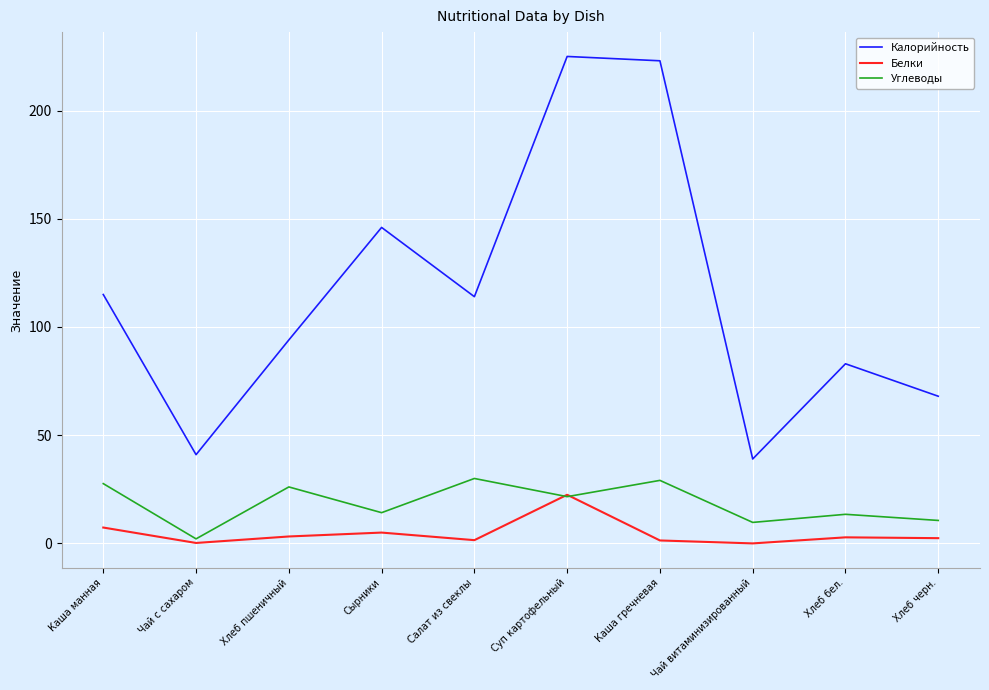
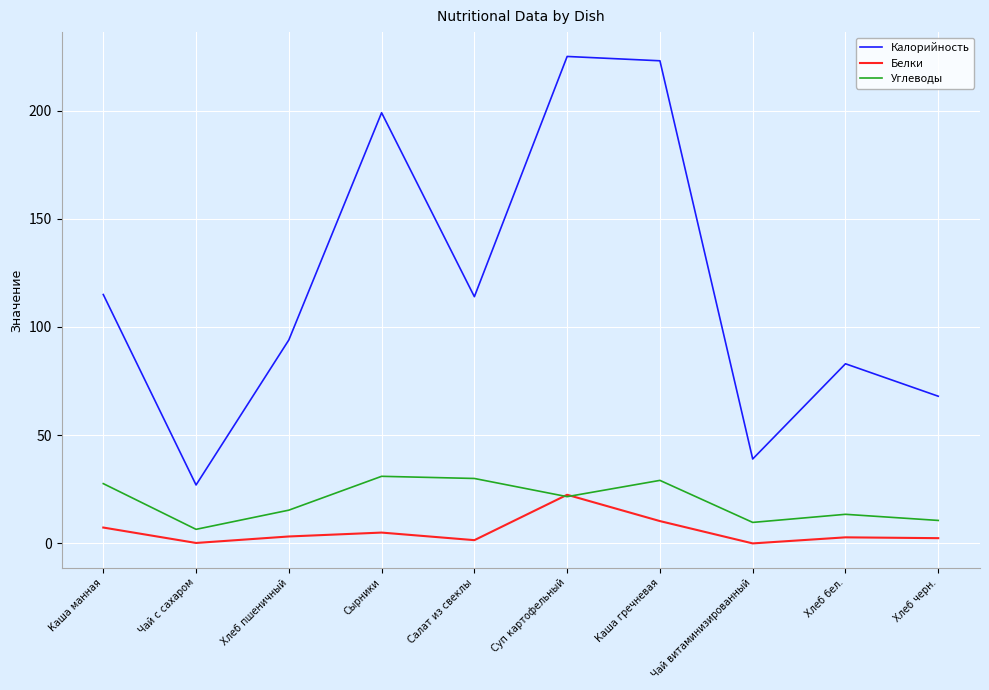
Калорийность, Чай с сахаром: 41 -> 27
Углеводы, Чай с сахаром: 2 -> 7
Углеводы, Хлеб пшеничный: 26 -> 15
Калорийность, Сырники: 146 -> 199
Углеводы, Сырники: 14 -> 31
Белки, Каша гречневая: 1 -> 10
